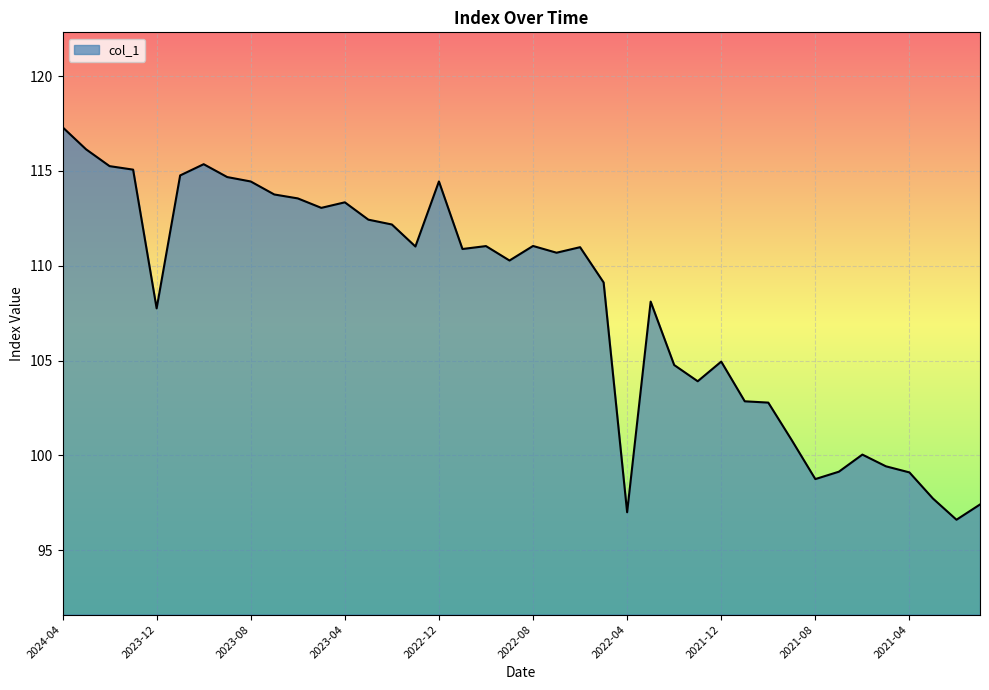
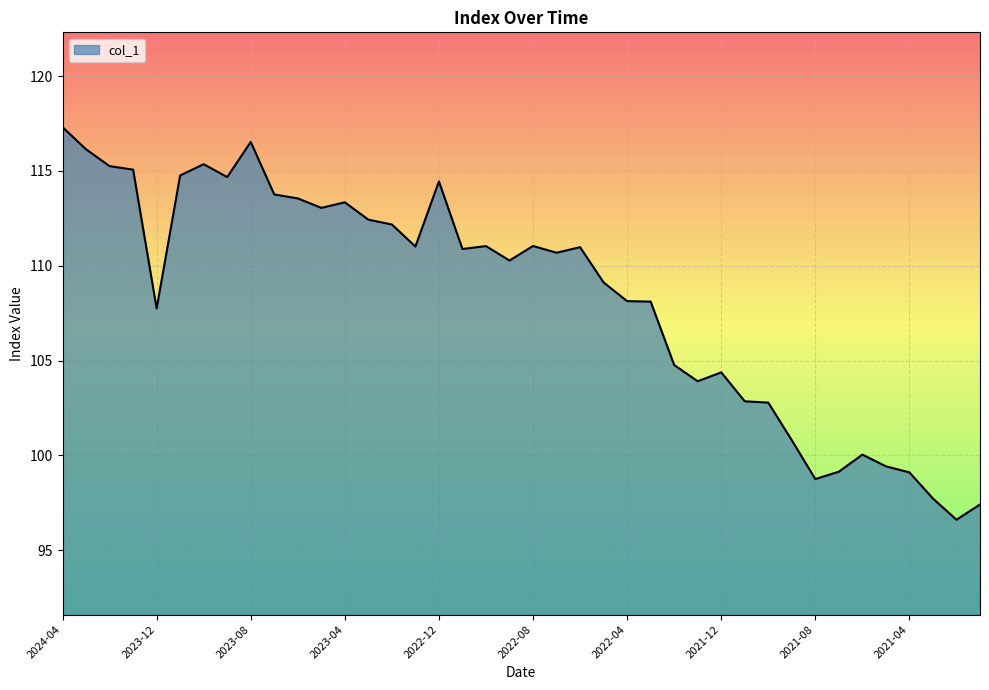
2023-08: 114.4 -> 116.5
2022-04: 97.0 -> 108.1
2021-12: 104.9 -> 104.4
